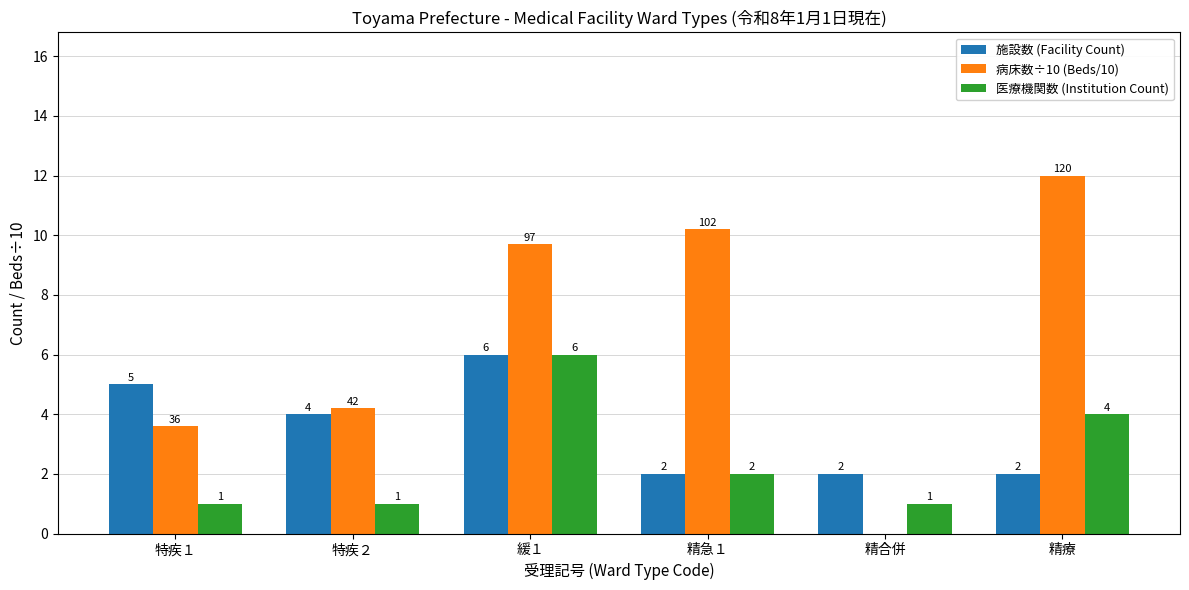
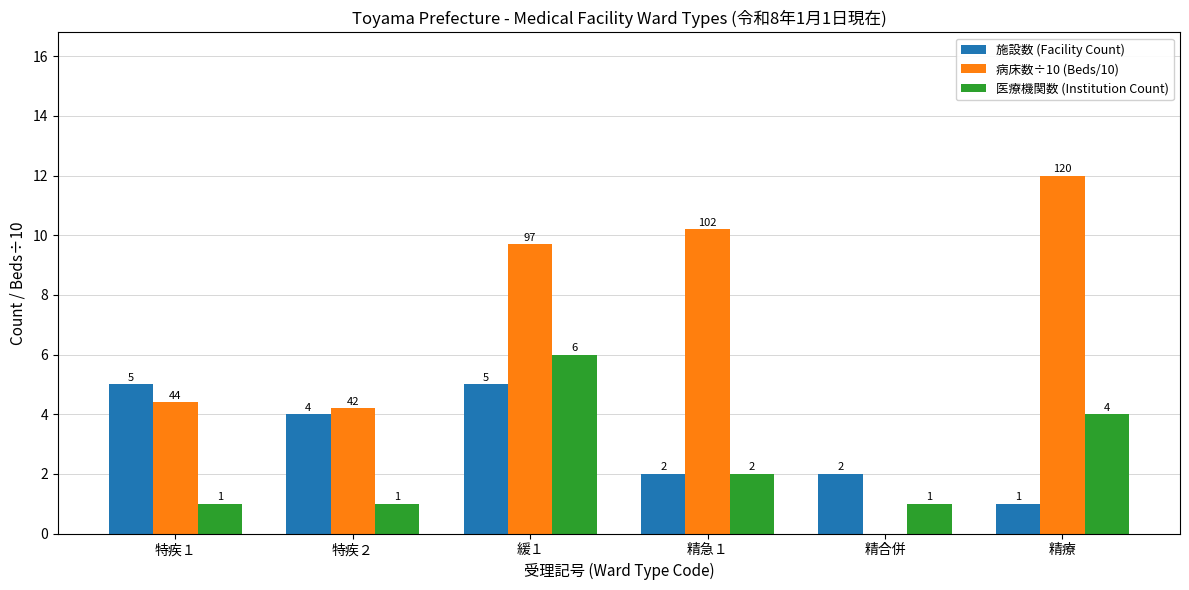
病床数÷10 (Beds/10), 特疾１: 36 -> 44
施設数 (Facility Count), 緩１: 6 -> 5
施設数 (Facility Count), 精療: 2 -> 1
